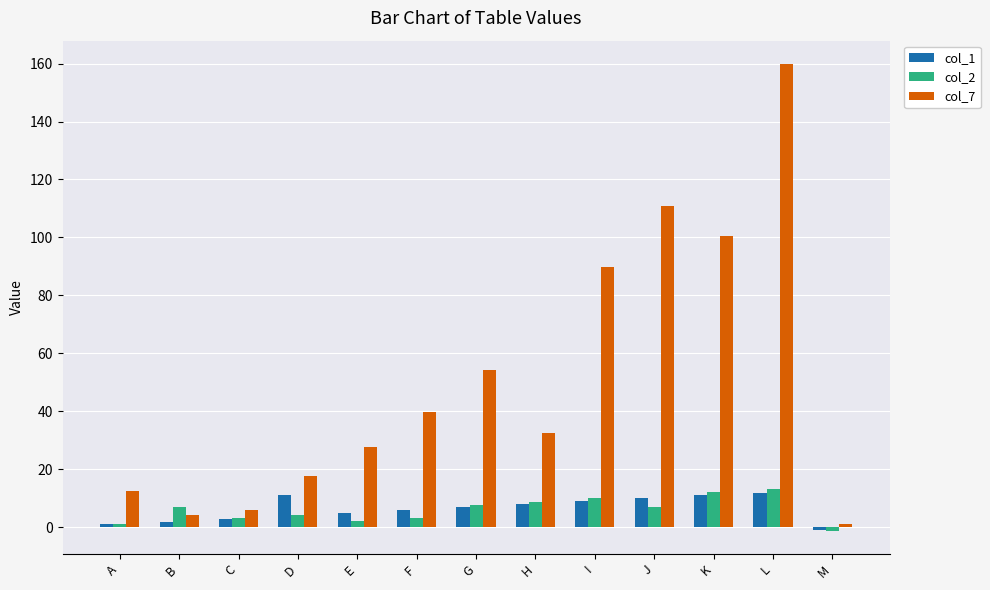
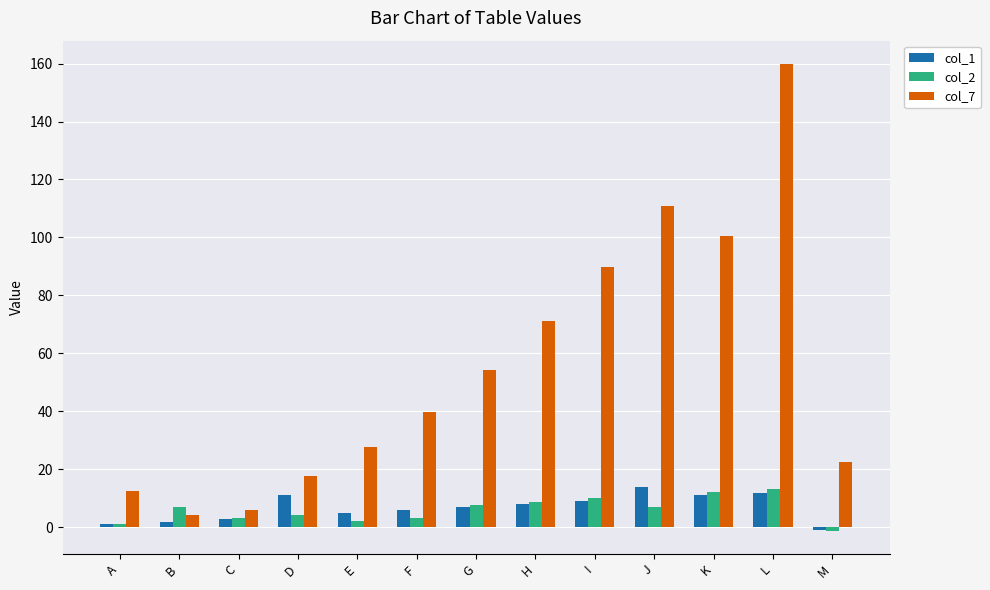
col_7, H: 33 -> 71
col_1, J: 10 -> 14
col_7, M: 1 -> 23
